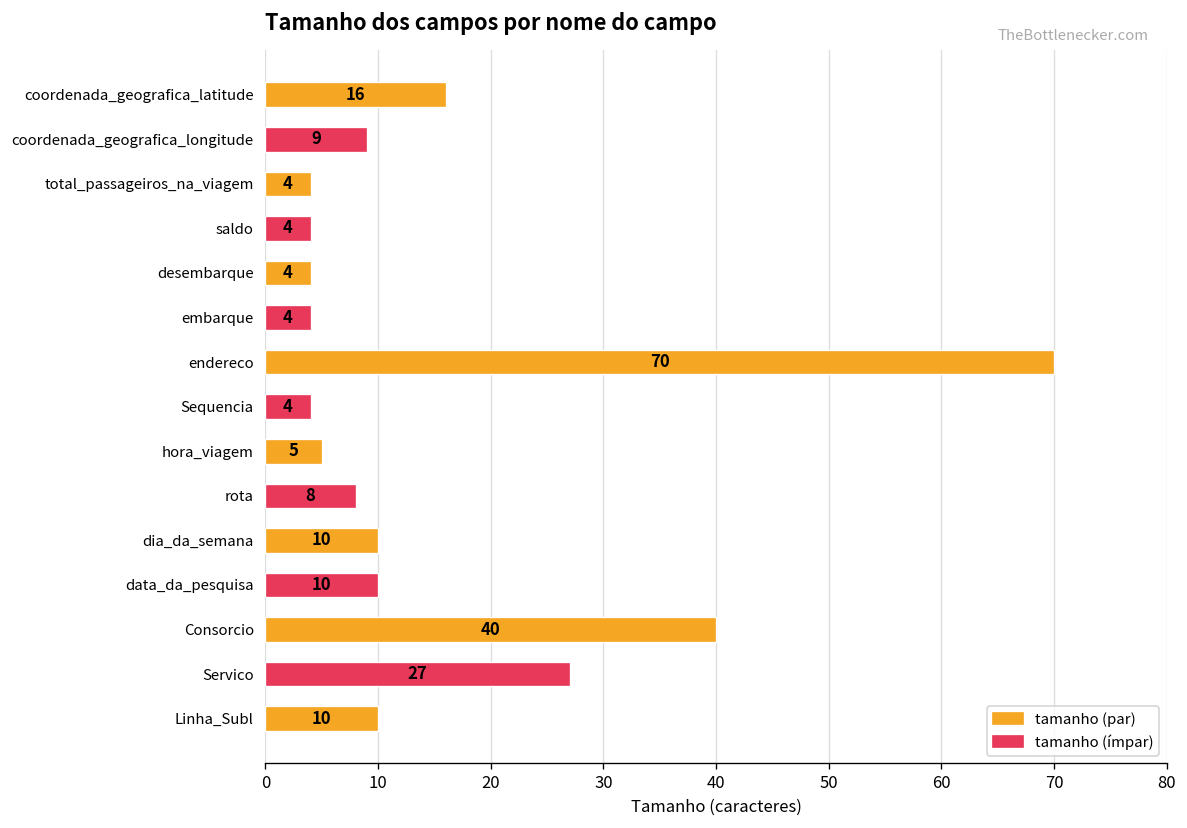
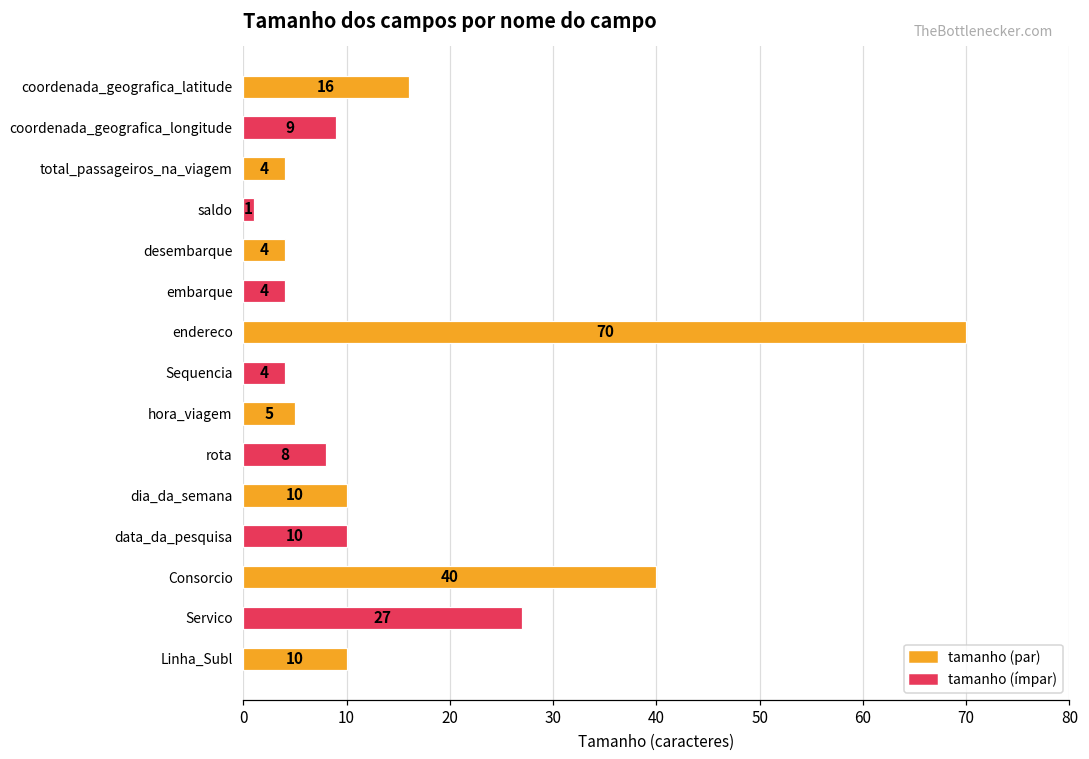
saldo: 4 -> 1
